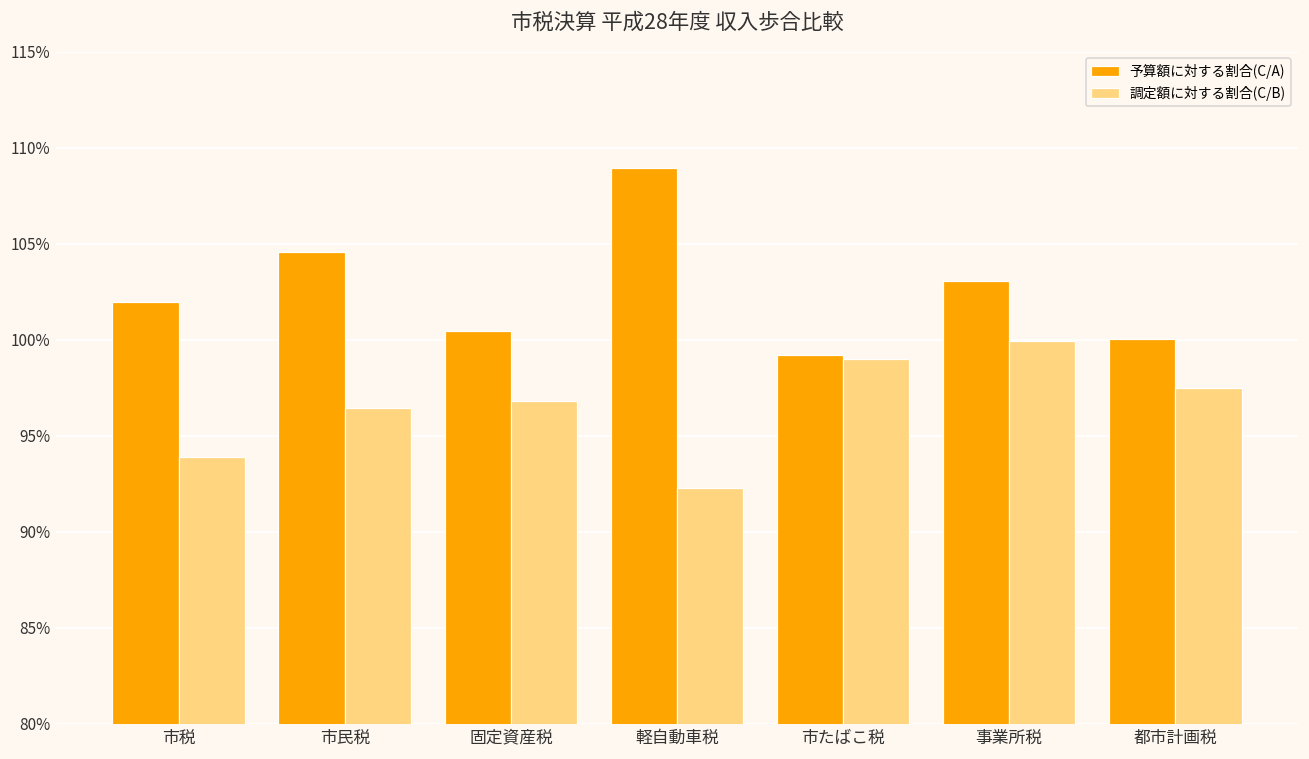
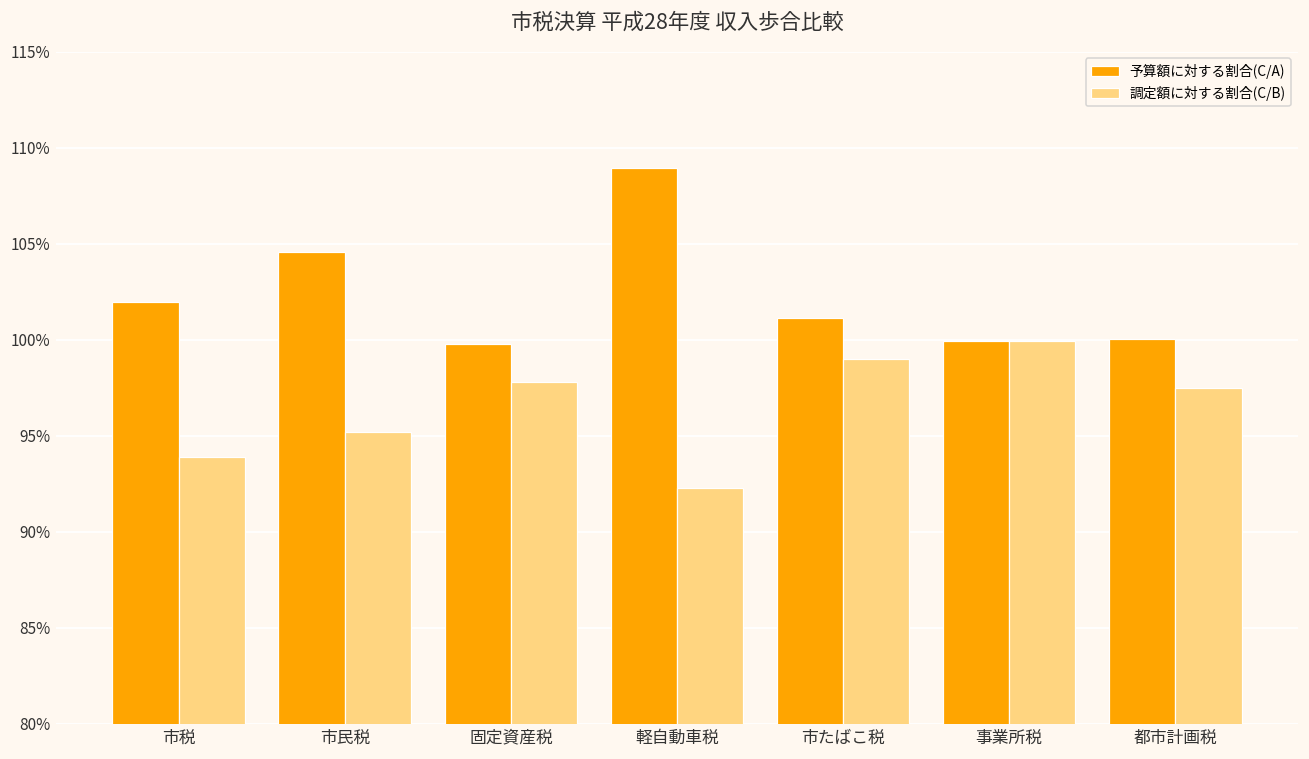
調定額に対する割合(C/B), 市民税: 96.4% -> 95.2%
予算額に対する割合(C/A), 固定資産税: 100.5% -> 99.8%
調定額に対する割合(C/B), 固定資産税: 96.8% -> 97.8%
予算額に対する割合(C/A), 市たばこ税: 99.2% -> 101.1%
予算額に対する割合(C/A), 事業所税: 103.1% -> 99.9%
